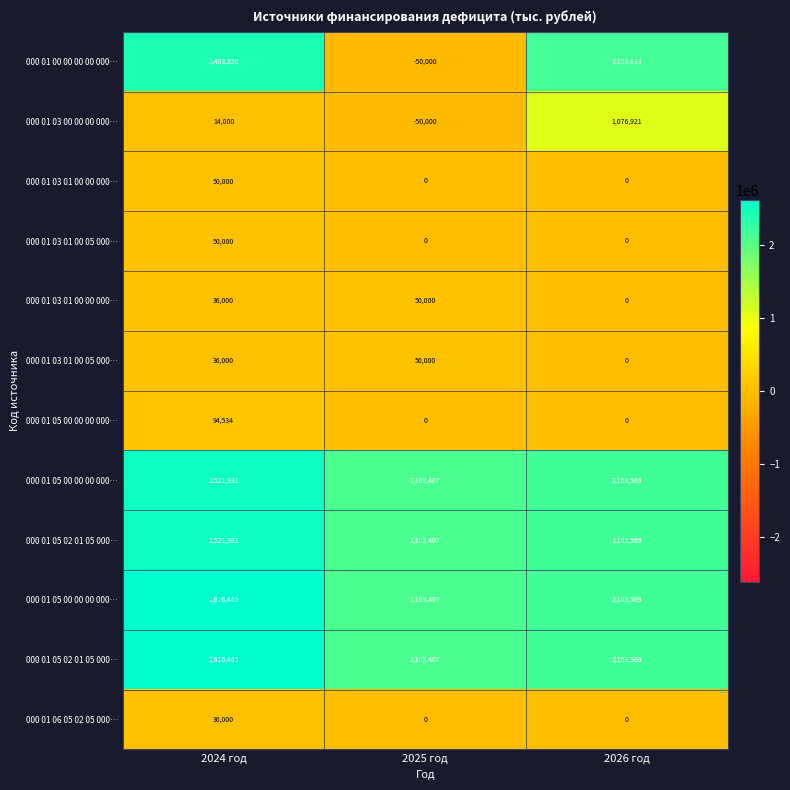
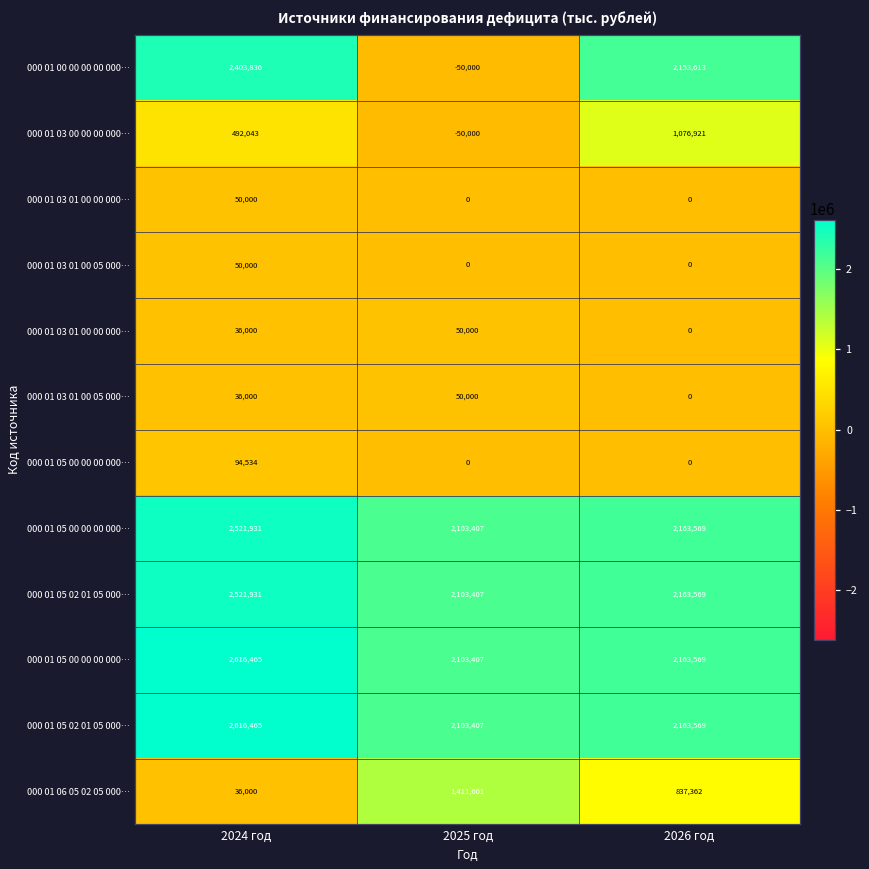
000 01 03 00 00 00 000…, 2024 год: 14,000 -> 492,043
000 01 06 05 02 05 000…, 2025 год: 0 -> 1,411,601
000 01 06 05 02 05 000…, 2026 год: 0 -> 837,362
